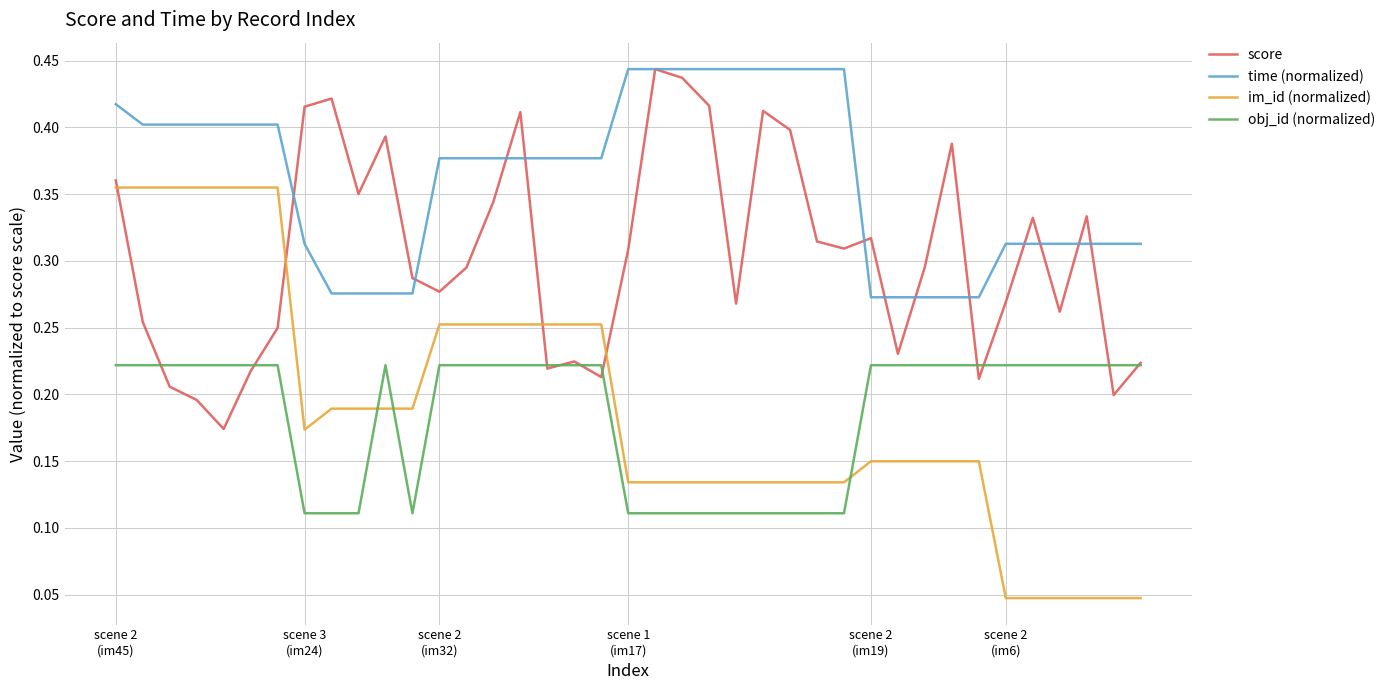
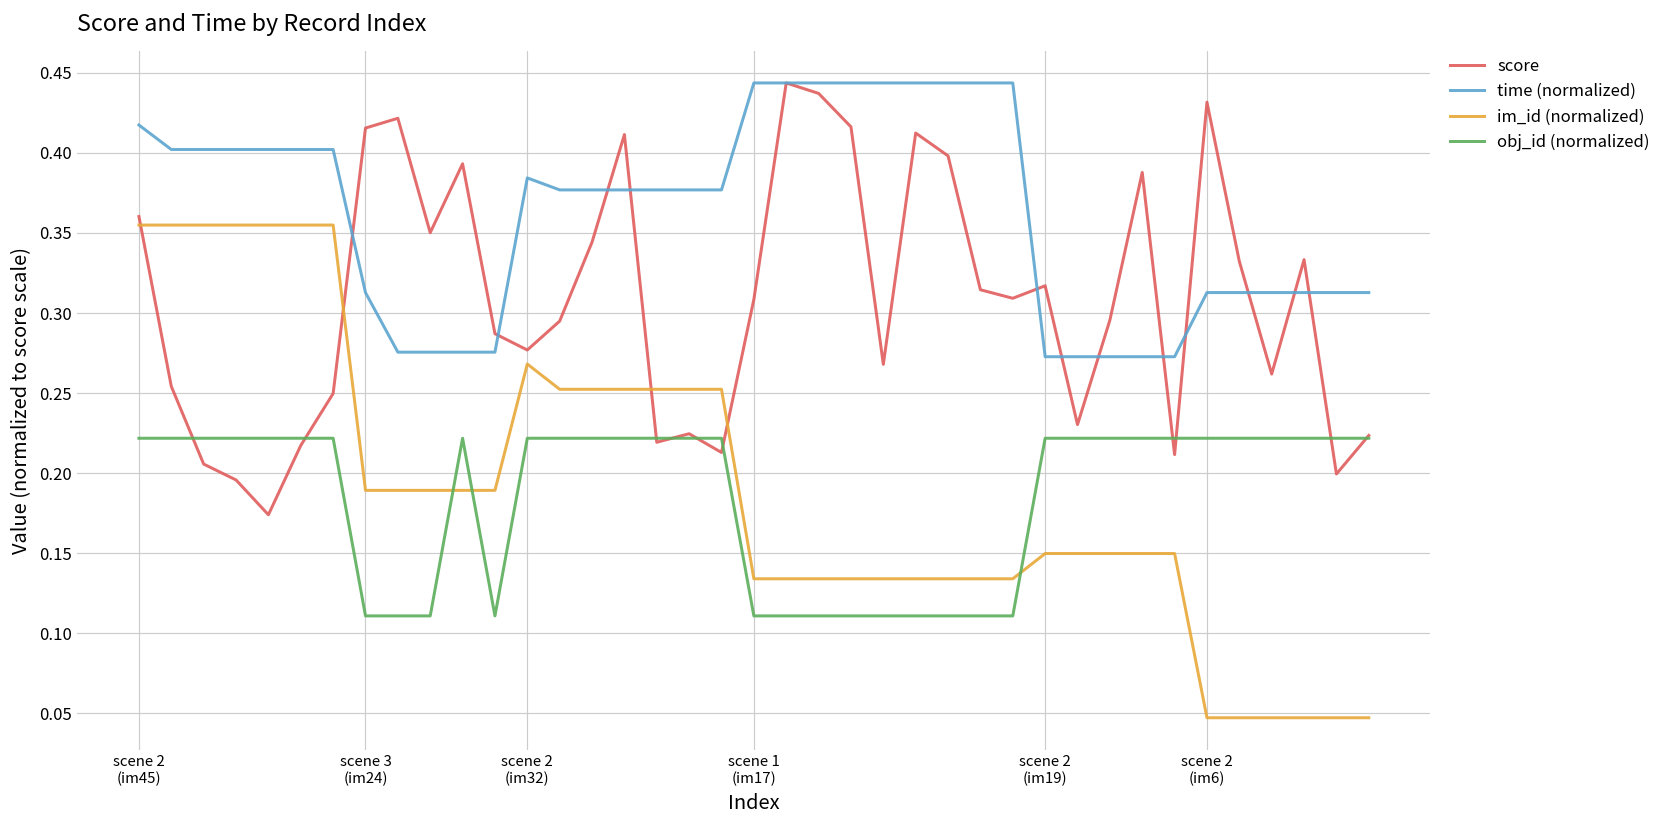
im_id (normalized), scene 3 (im24): 0.174 -> 0.189
time (normalized), scene 2 (im32): 0.377 -> 0.384
im_id (normalized), scene 2 (im32): 0.252 -> 0.268
score, scene 2 (im6): 0.269 -> 0.432
